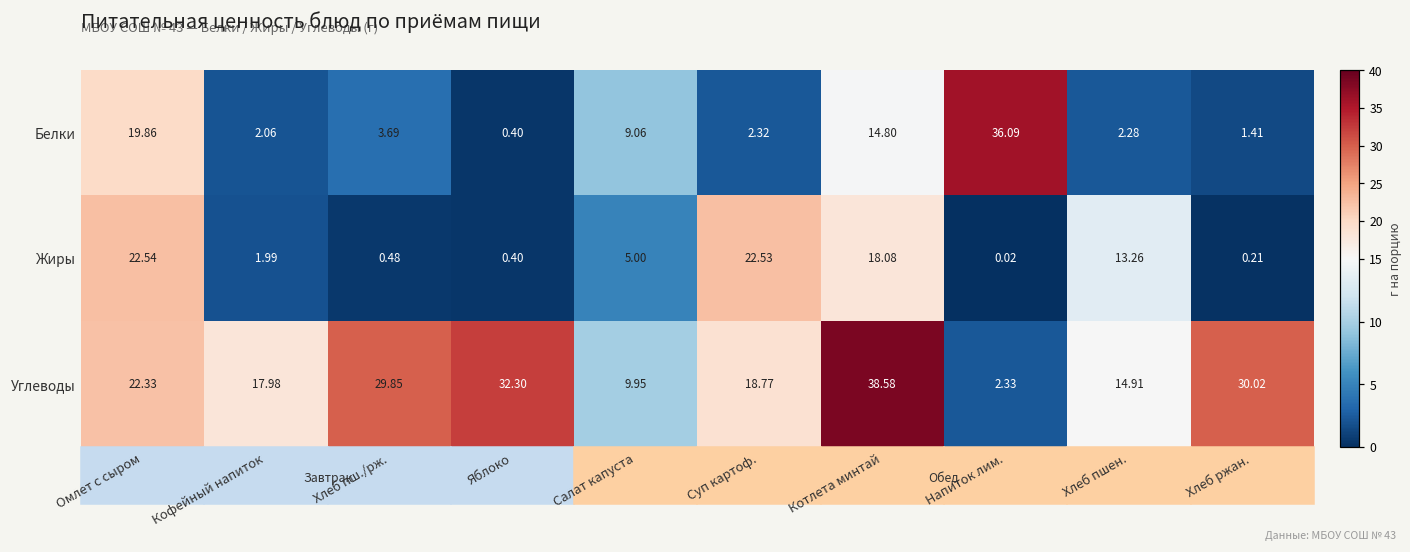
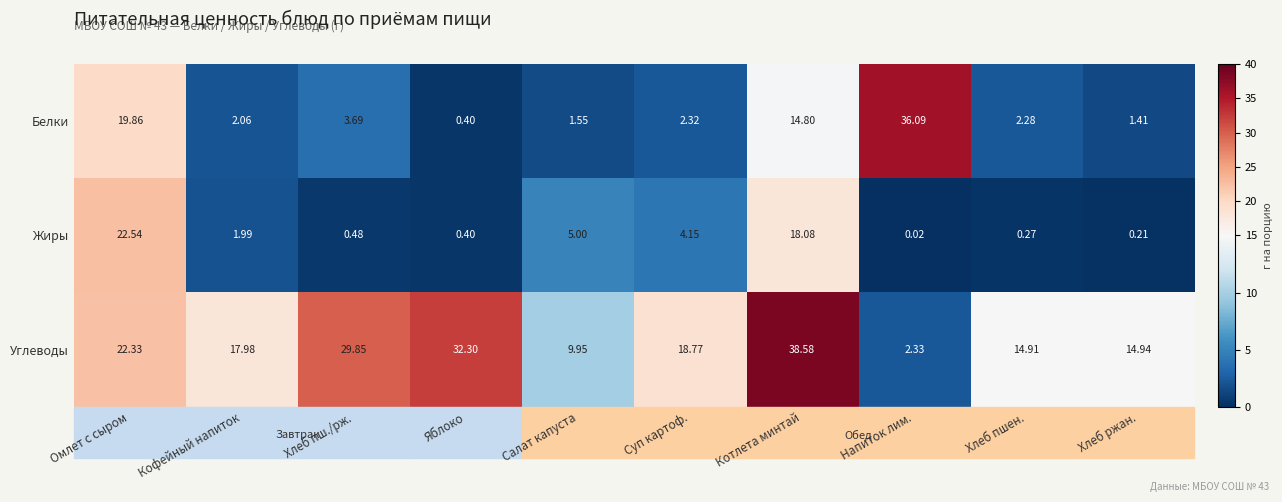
Белки, Салат капуста: 9.06 -> 1.55
Жиры, Суп картоф.: 22.53 -> 4.15
Жиры, Хлеб пшен.: 13.26 -> 0.27
Углеводы, Хлеб ржан.: 30.02 -> 14.94
